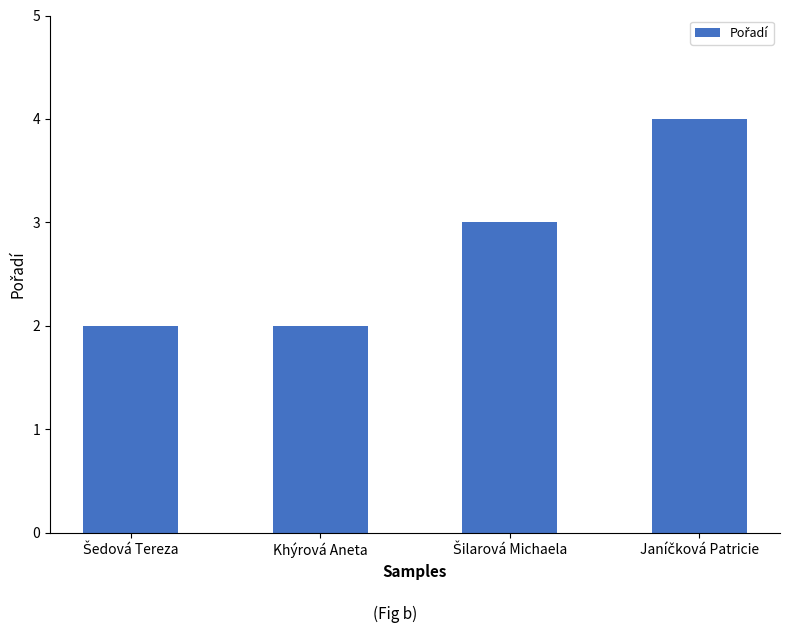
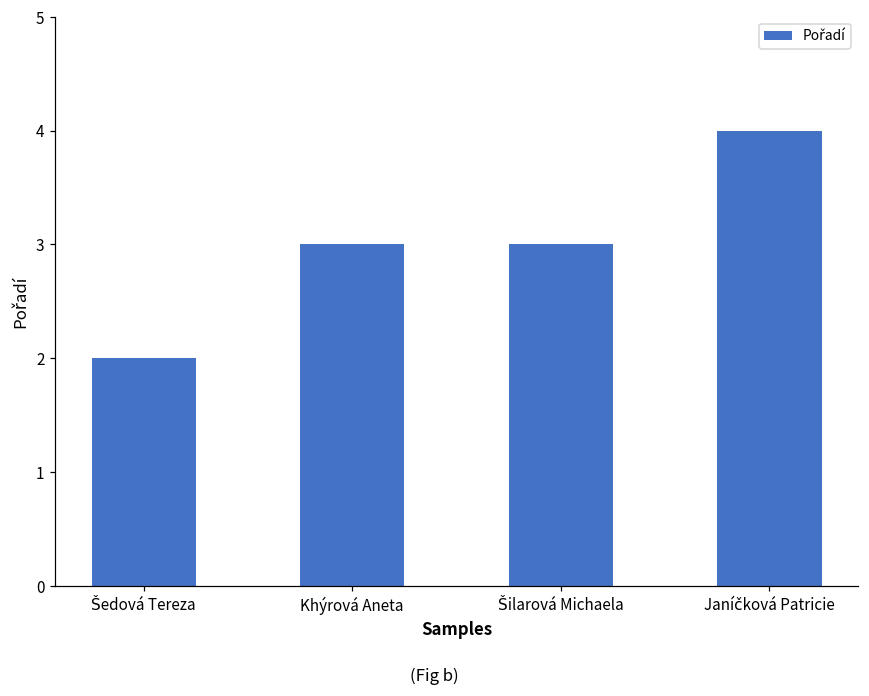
Khýrová Aneta: 2 -> 3
